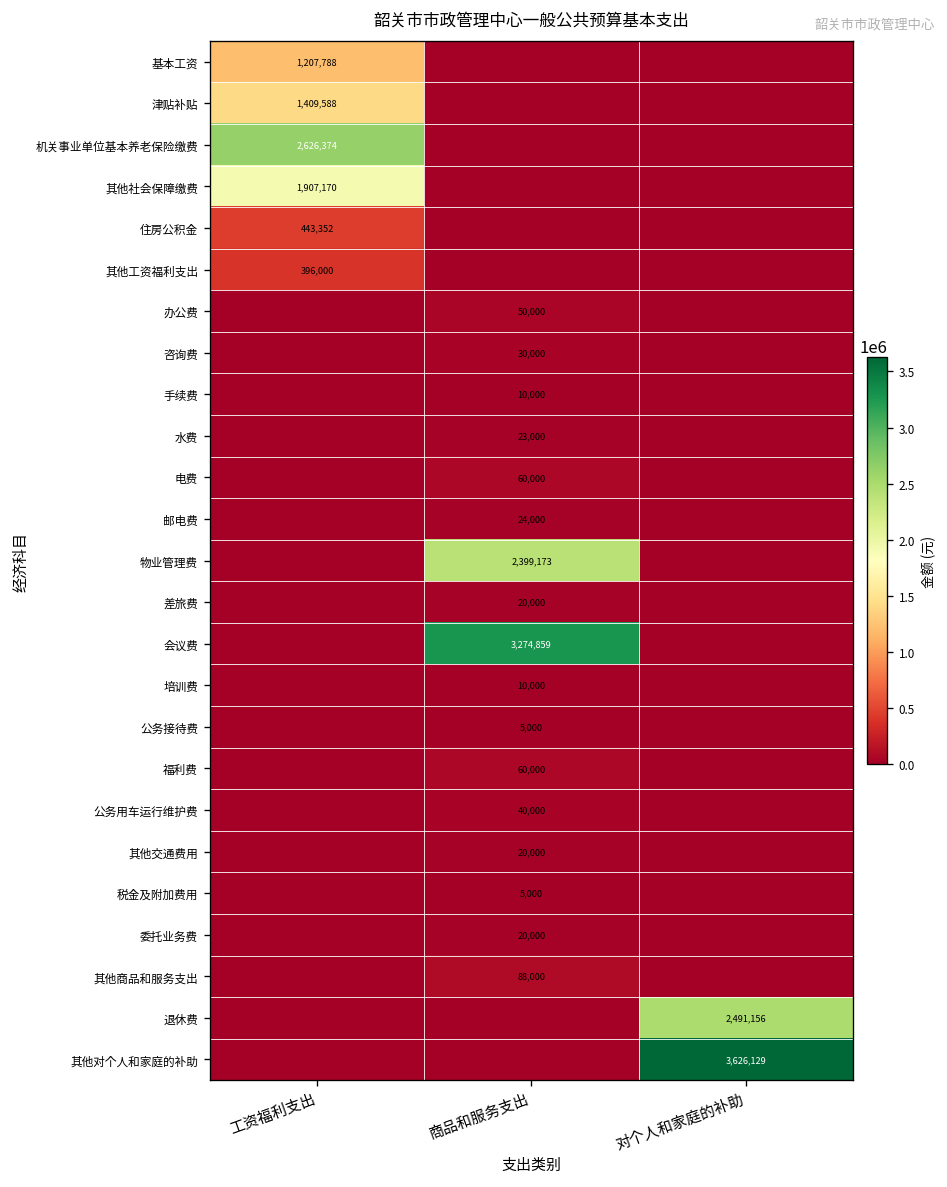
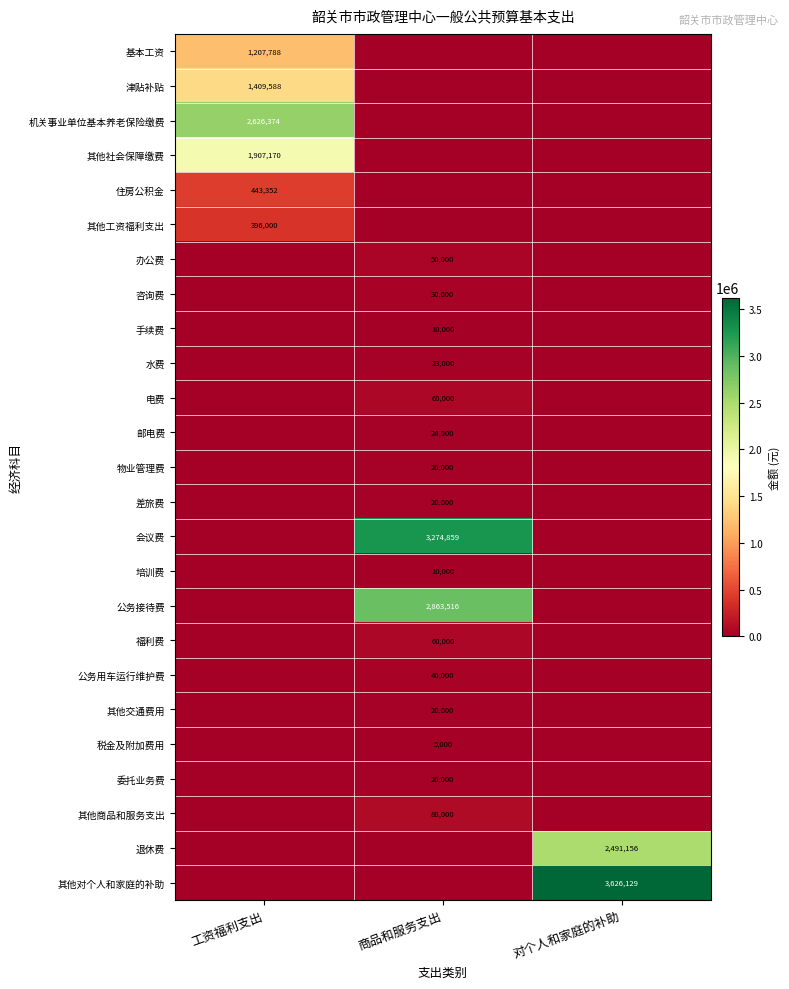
物业管理费, 商品和服务支出: 2,399,173 -> 20,000
公务接待费, 商品和服务支出: 5,000 -> 2,863,516
